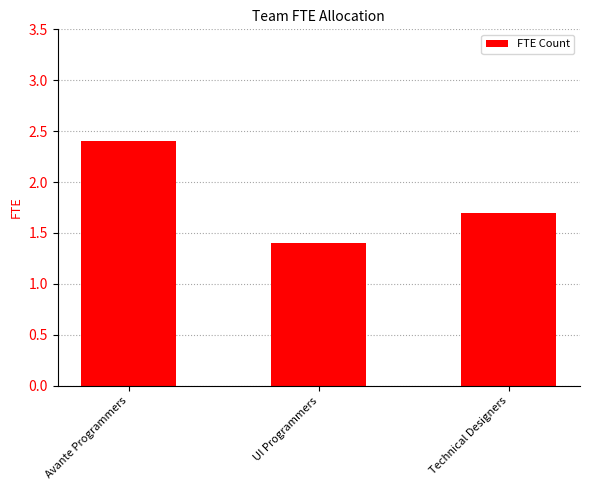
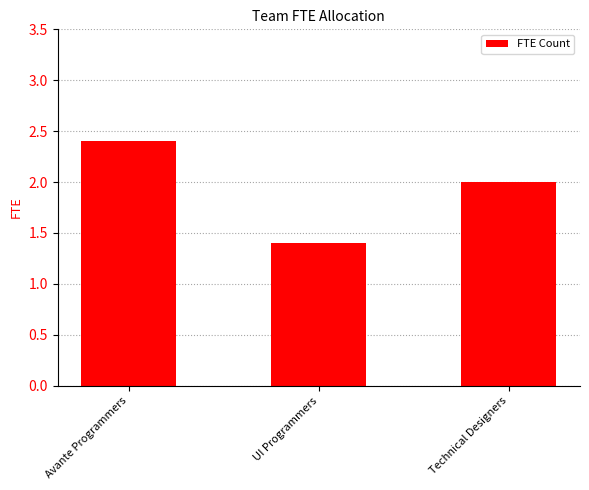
Technical Designers: 1.7 -> 2.0
